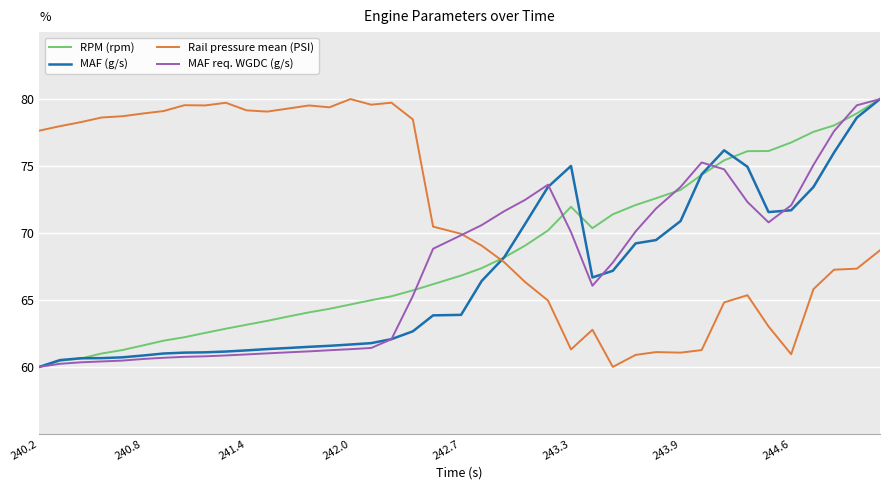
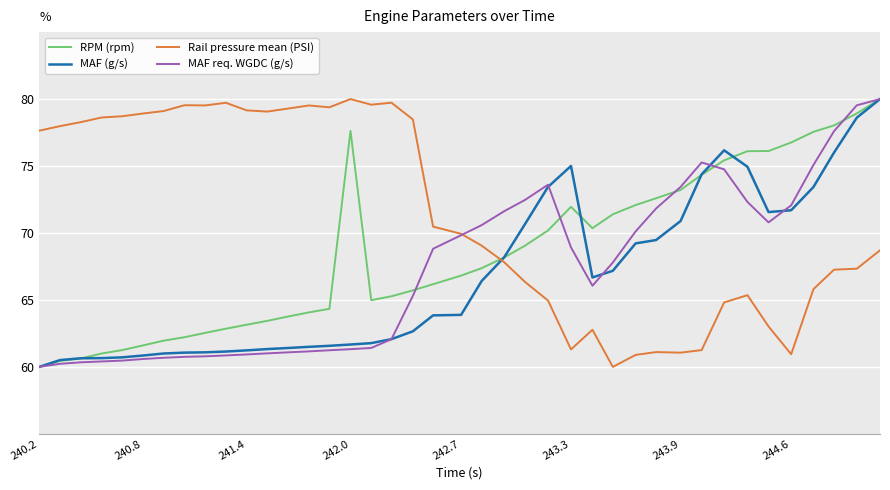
RPM (rpm), 242.0: 64.7 -> 77.6
MAF req. WGDC (g/s), 243.3: 70.1 -> 68.9
